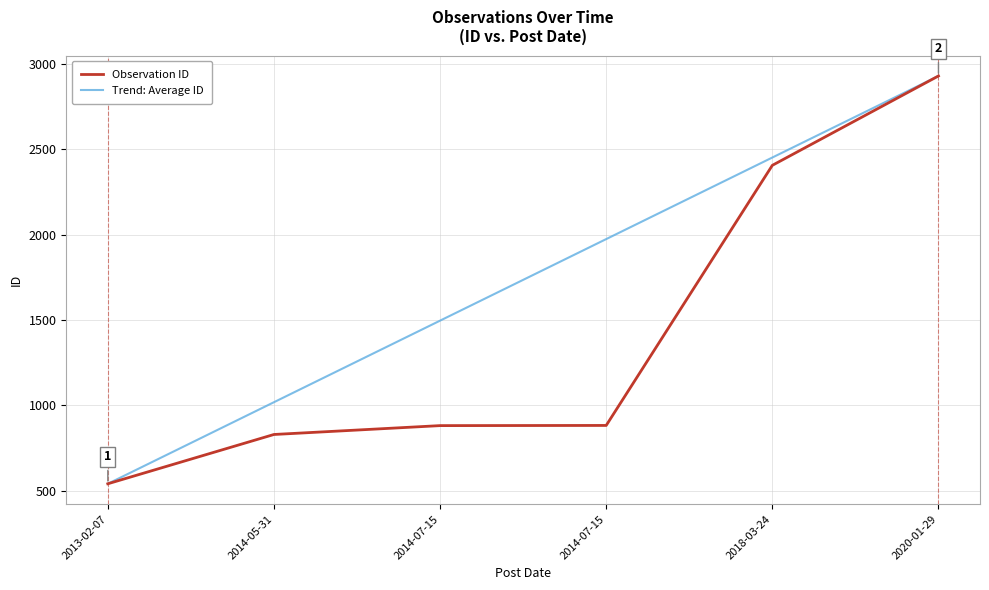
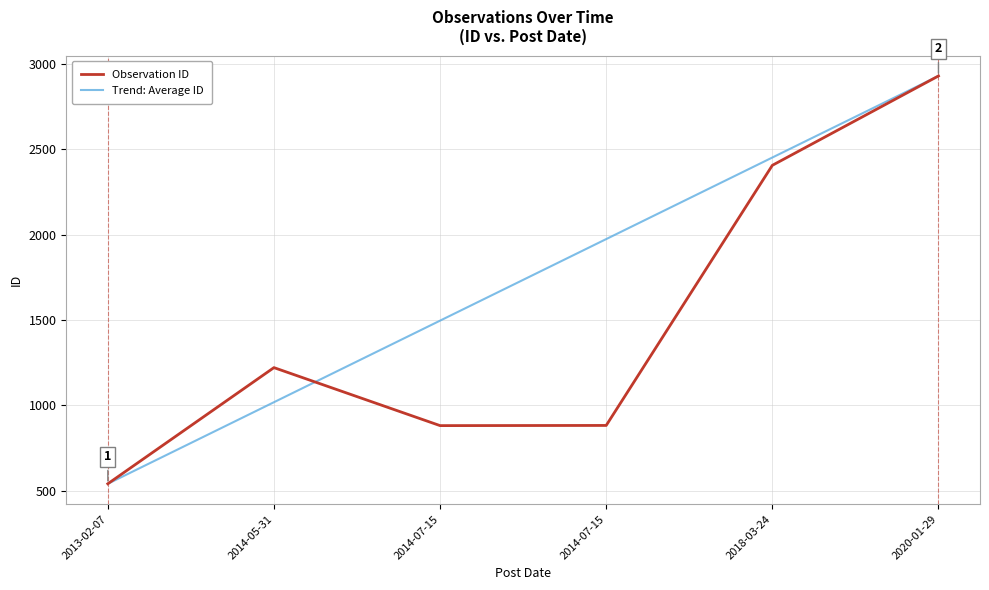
Observation ID, 2014-05-31: 830 -> 1220
